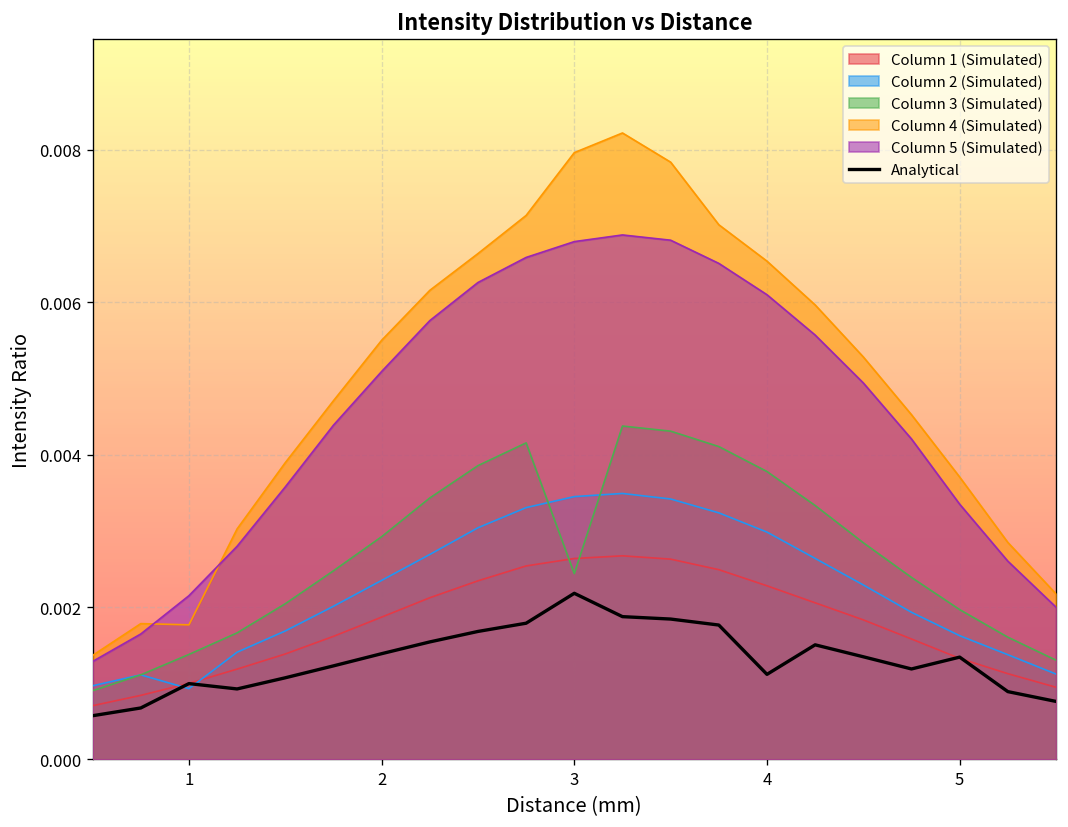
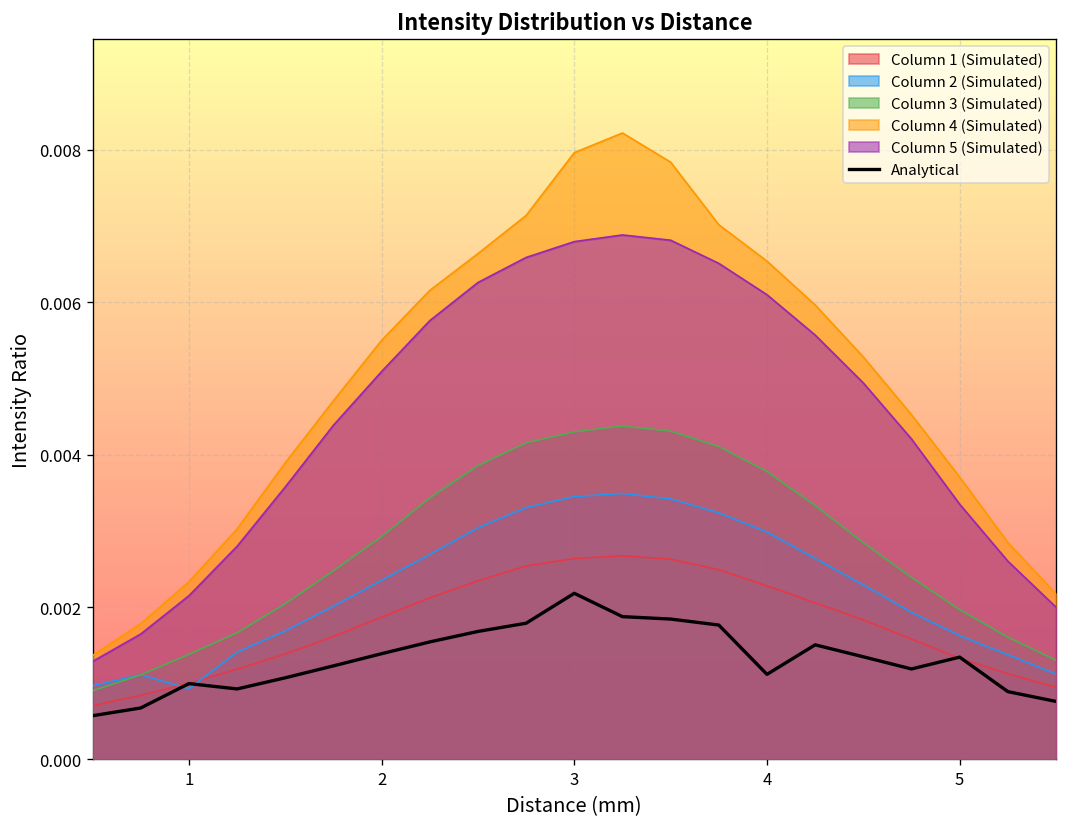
Column 4 (Simulated), 1: 0.0018 -> 0.0023
Column 3 (Simulated), 3: 0.0024 -> 0.0043
